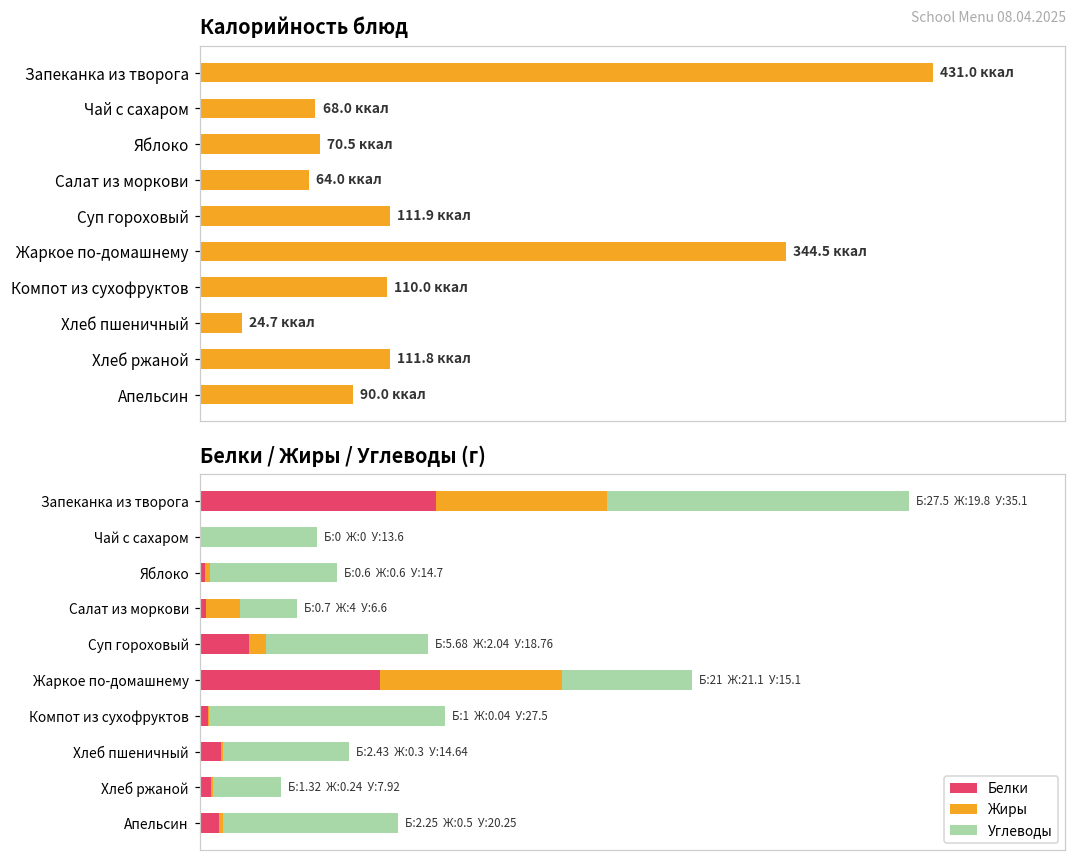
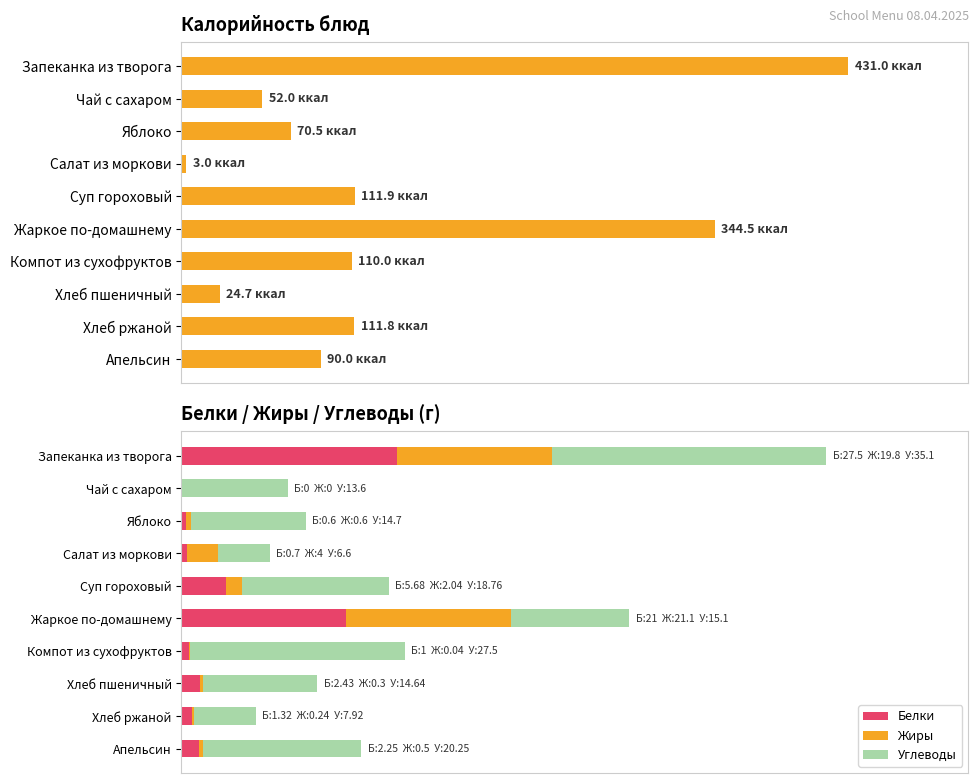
Калорийность блюд, Чай с сахаром: 68.0 -> 52.0
Калорийность блюд, Салат из моркови: 64.0 -> 3.0
